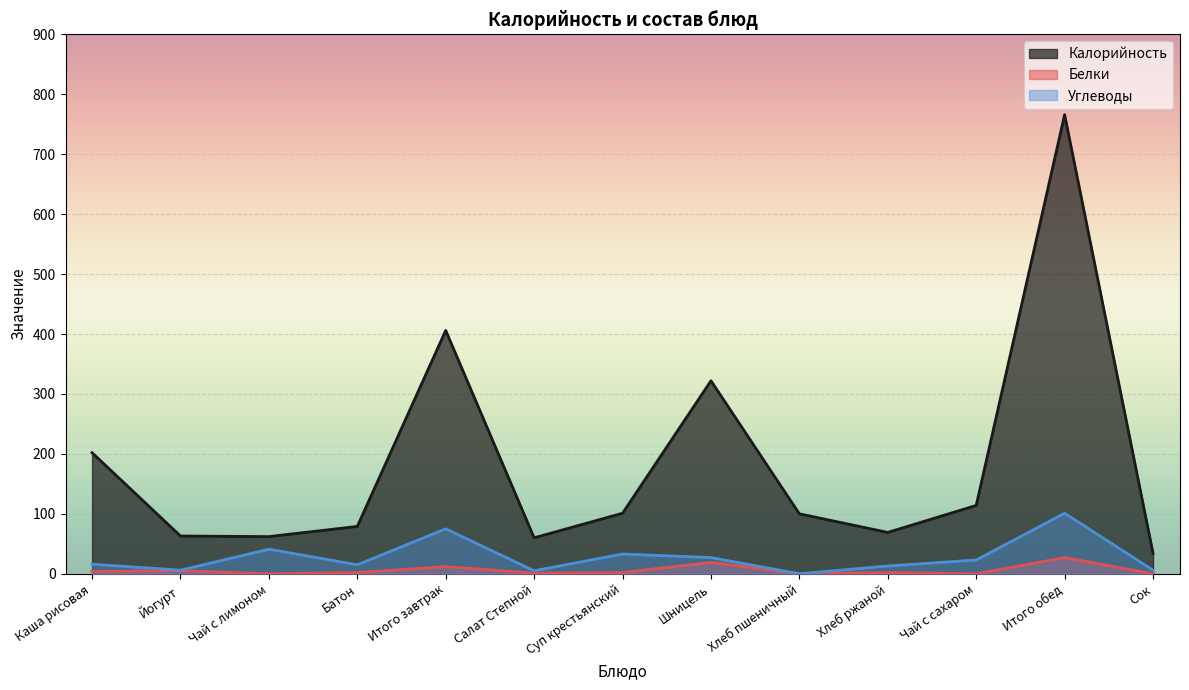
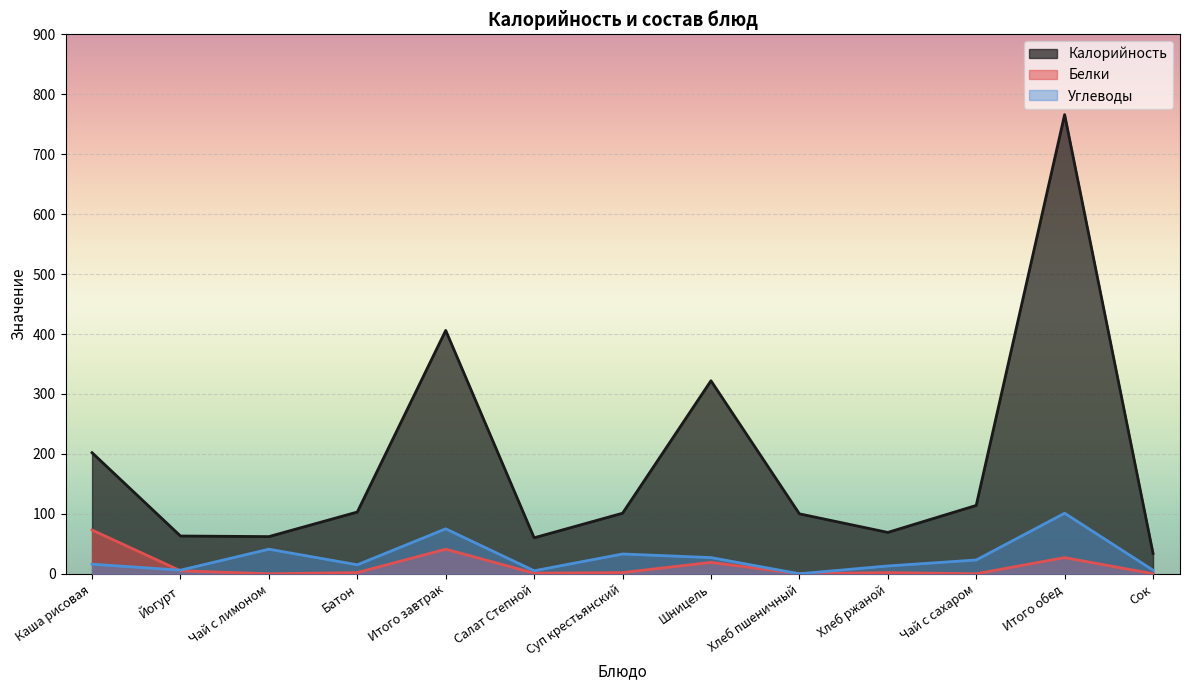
Белки, Каша рисовая: 0 -> 70
Калорийность, Батон: 80 -> 100
Белки, Итого завтрак: 10 -> 40
